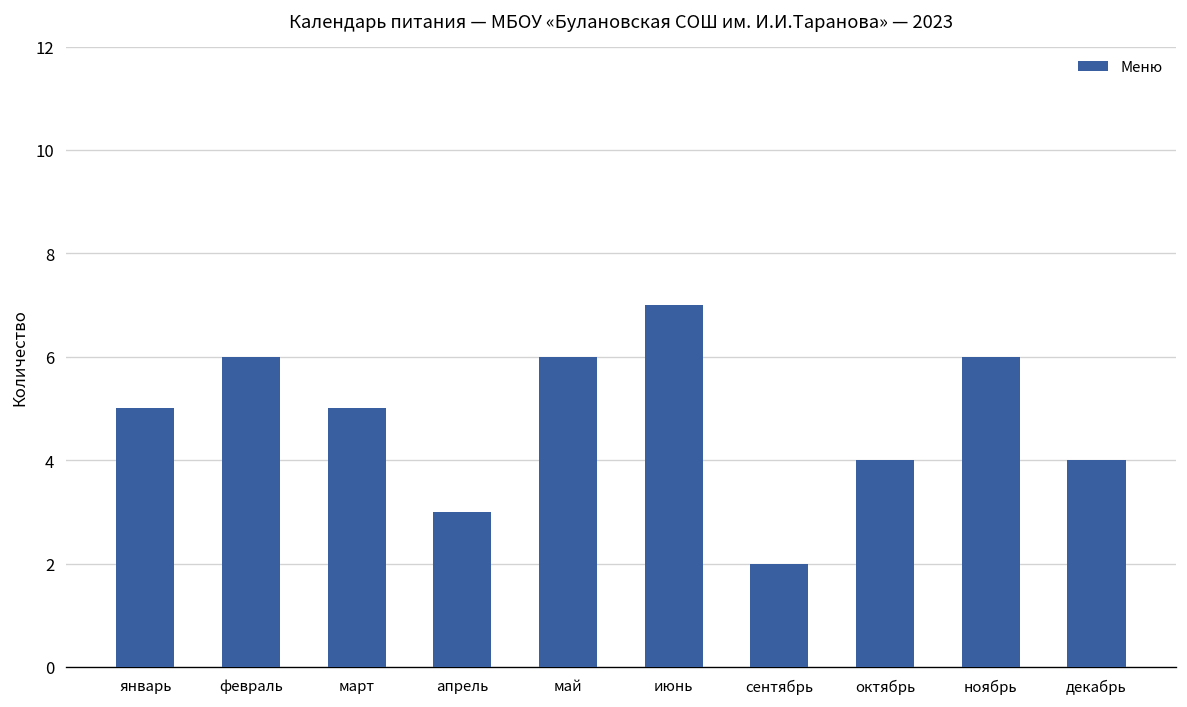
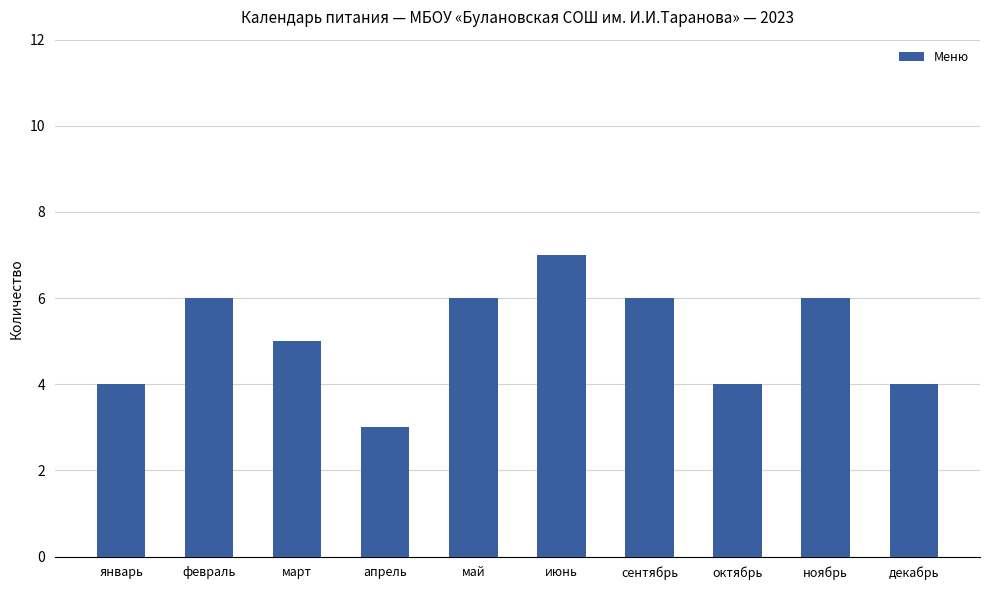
январь: 5 -> 4
сентябрь: 2 -> 6
